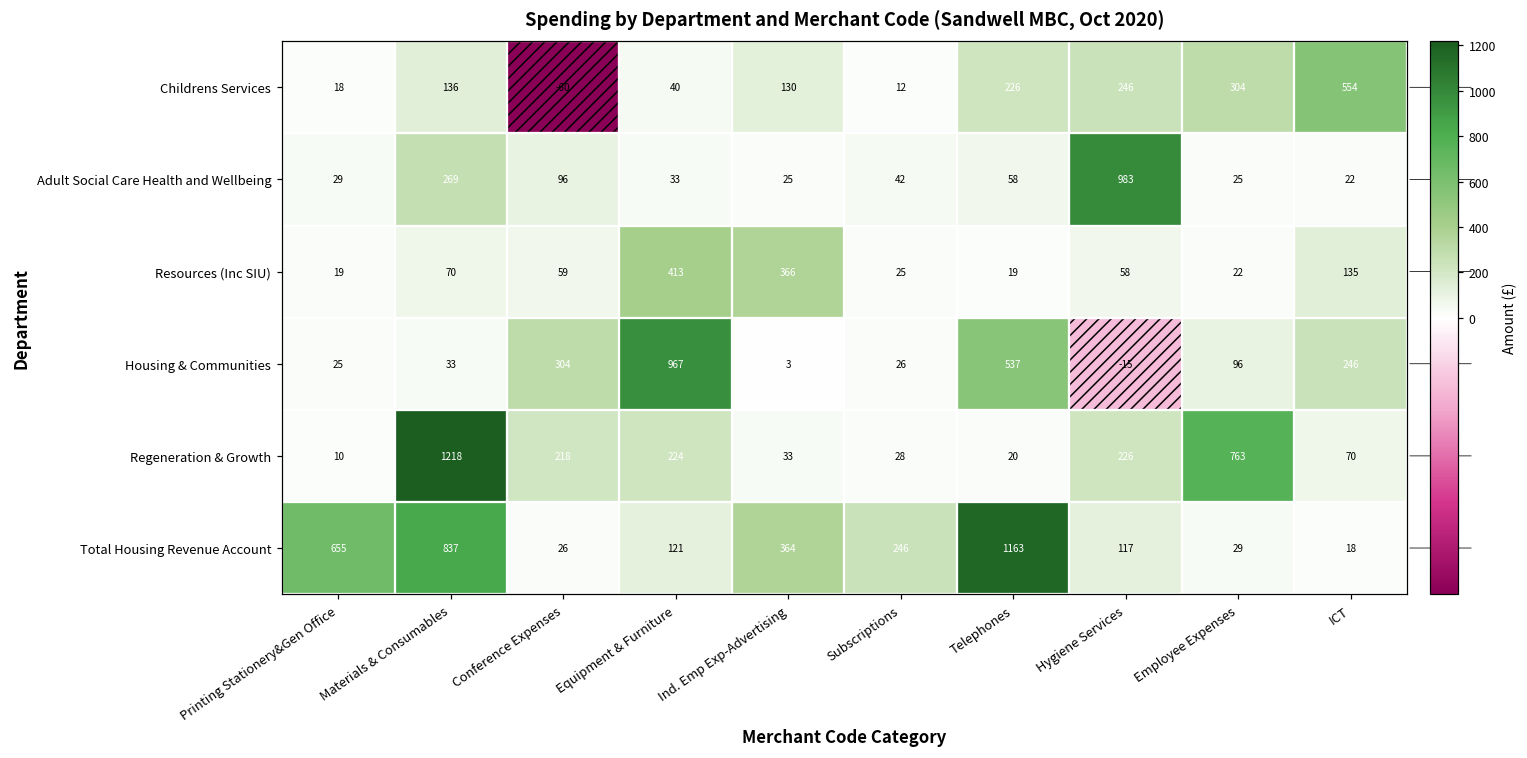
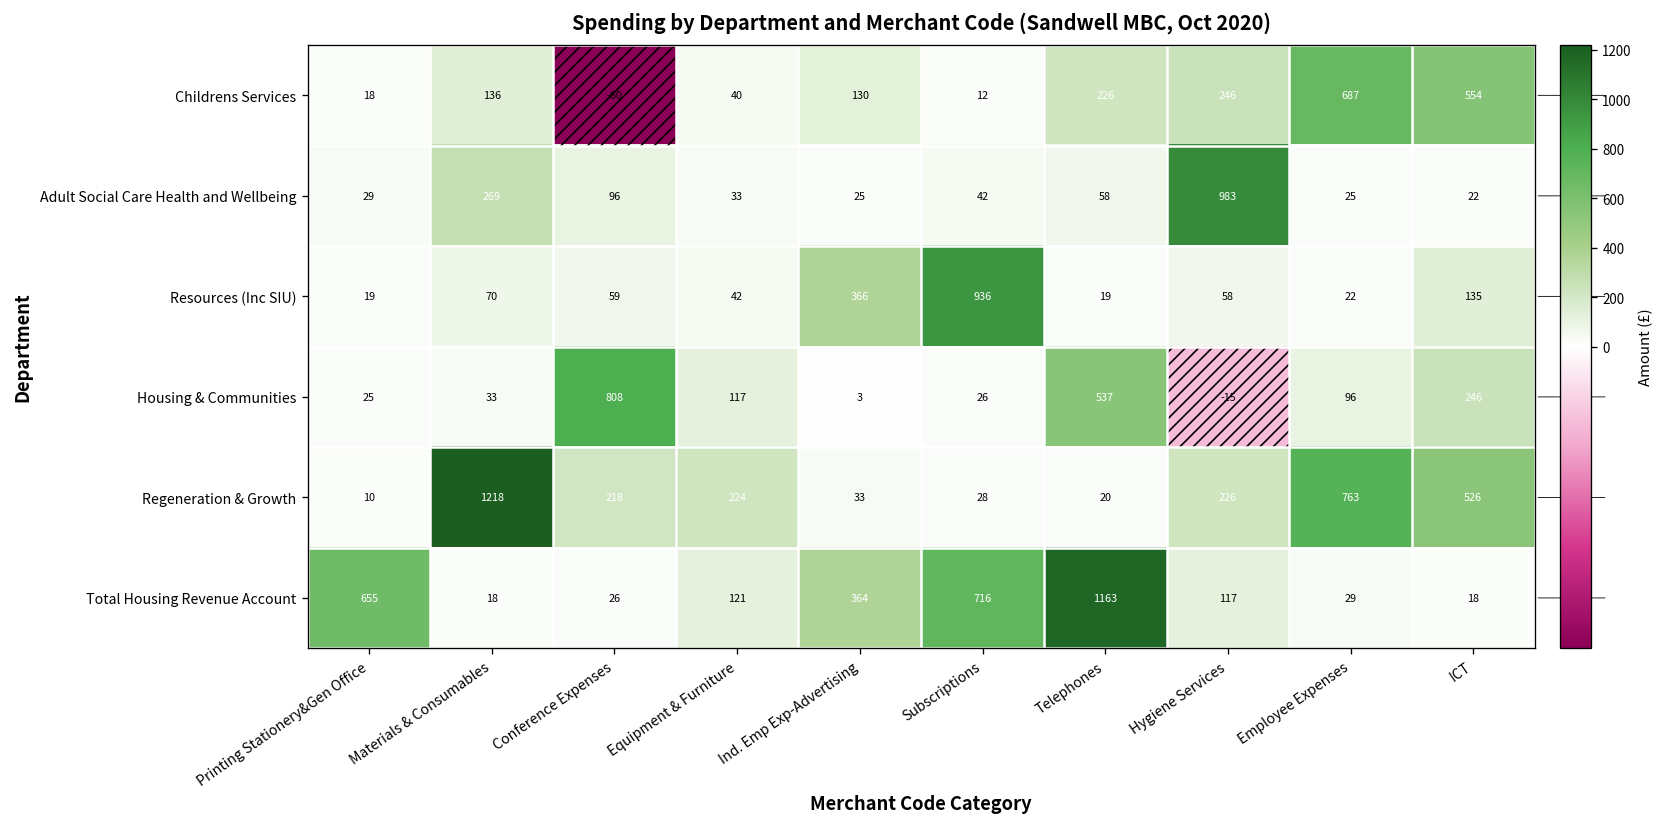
Childrens Services, Employee Expenses: 304 -> 687
Resources (Inc SIU), Equipment & Furniture: 413 -> 42
Resources (Inc SIU), Subscriptions: 25 -> 936
Housing & Communities, Conference Expenses: 304 -> 808
Housing & Communities, Equipment & Furniture: 967 -> 117
Regeneration & Growth, ICT: 70 -> 526
Total Housing Revenue Account, Materials & Consumables: 837 -> 18
Total Housing Revenue Account, Subscriptions: 246 -> 716
